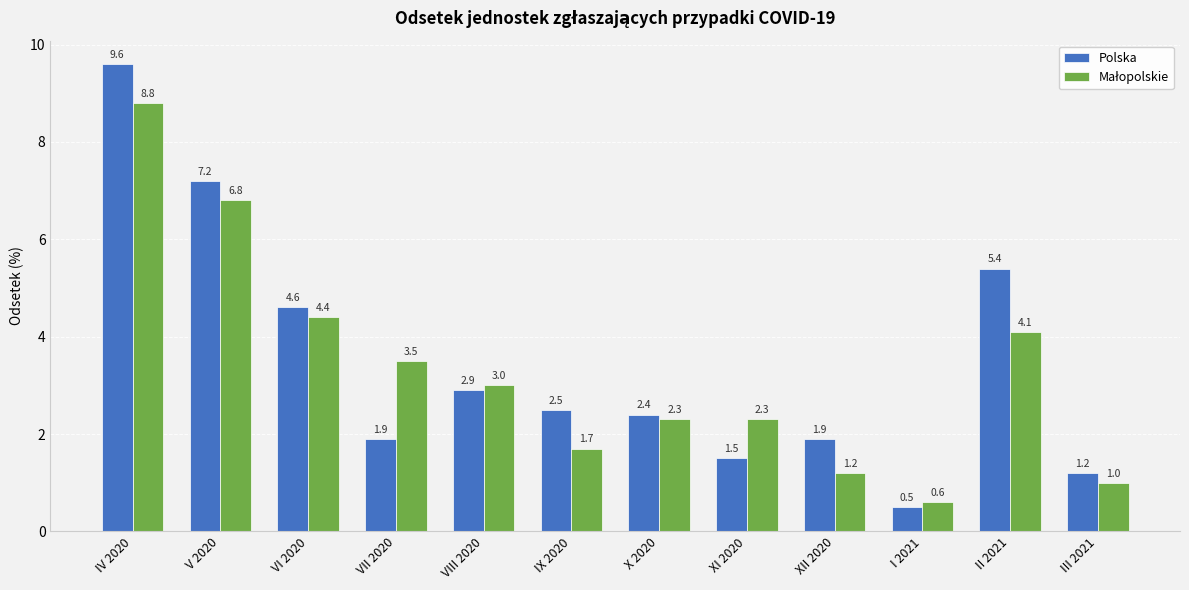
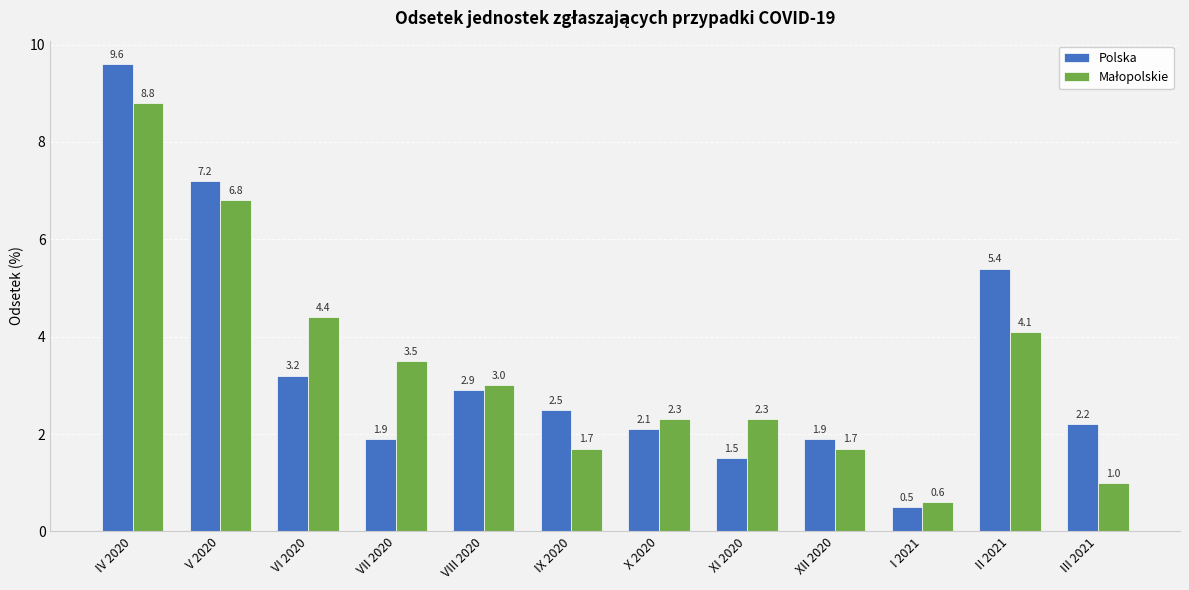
Polska, VI 2020: 4.6 -> 3.2
Polska, X 2020: 2.4 -> 2.1
Małopolskie, XII 2020: 1.2 -> 1.7
Polska, III 2021: 1.2 -> 2.2
